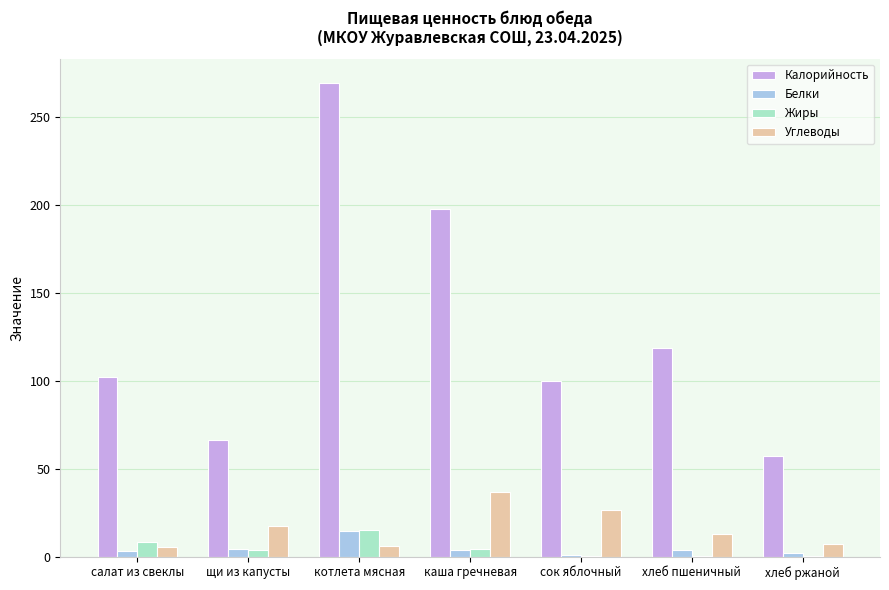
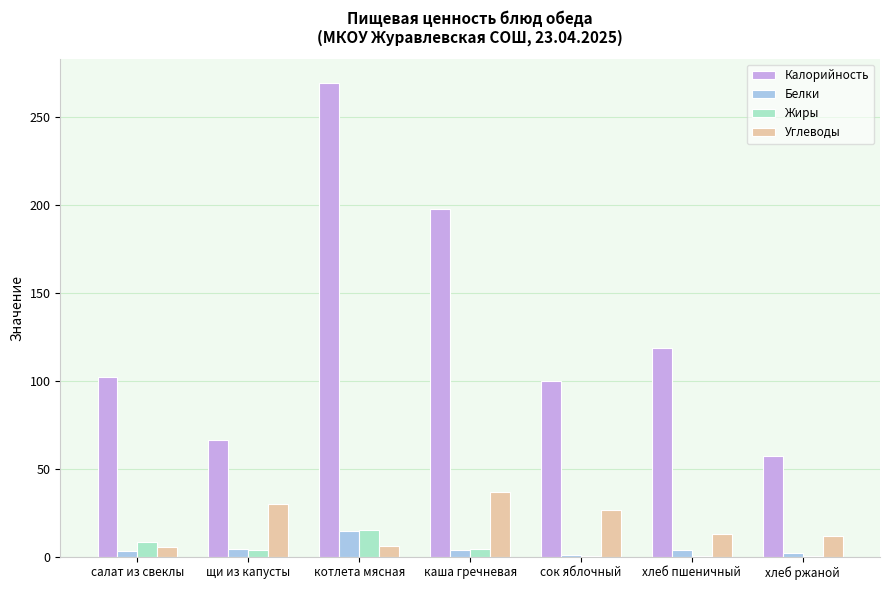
Углеводы, щи из капусты: 18 -> 30
Углеводы, хлеб ржаной: 7 -> 12
